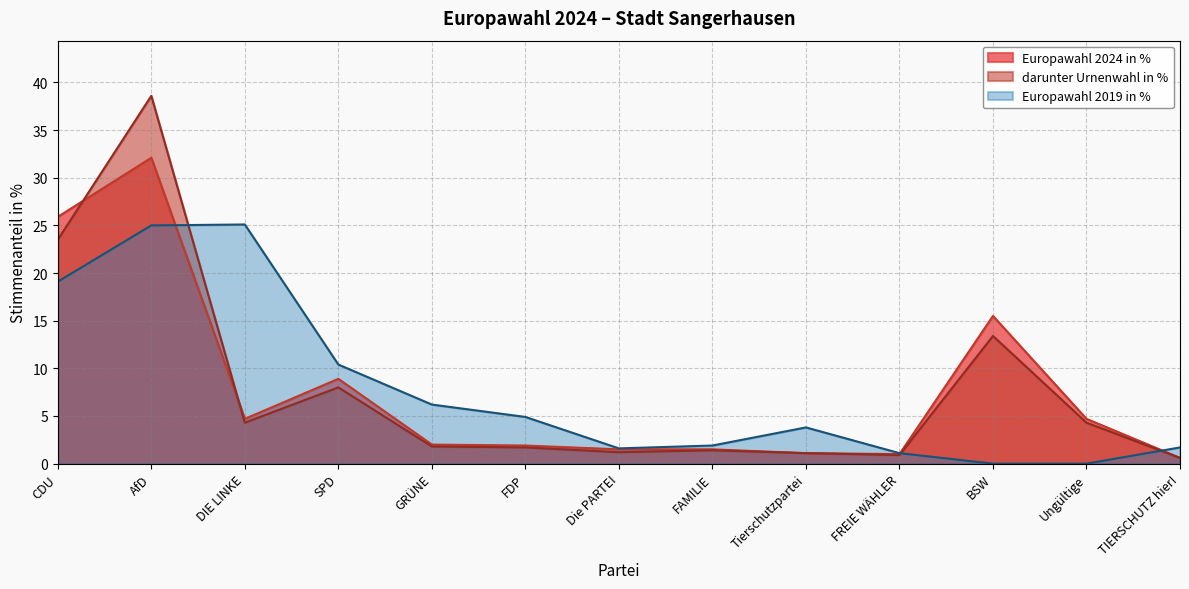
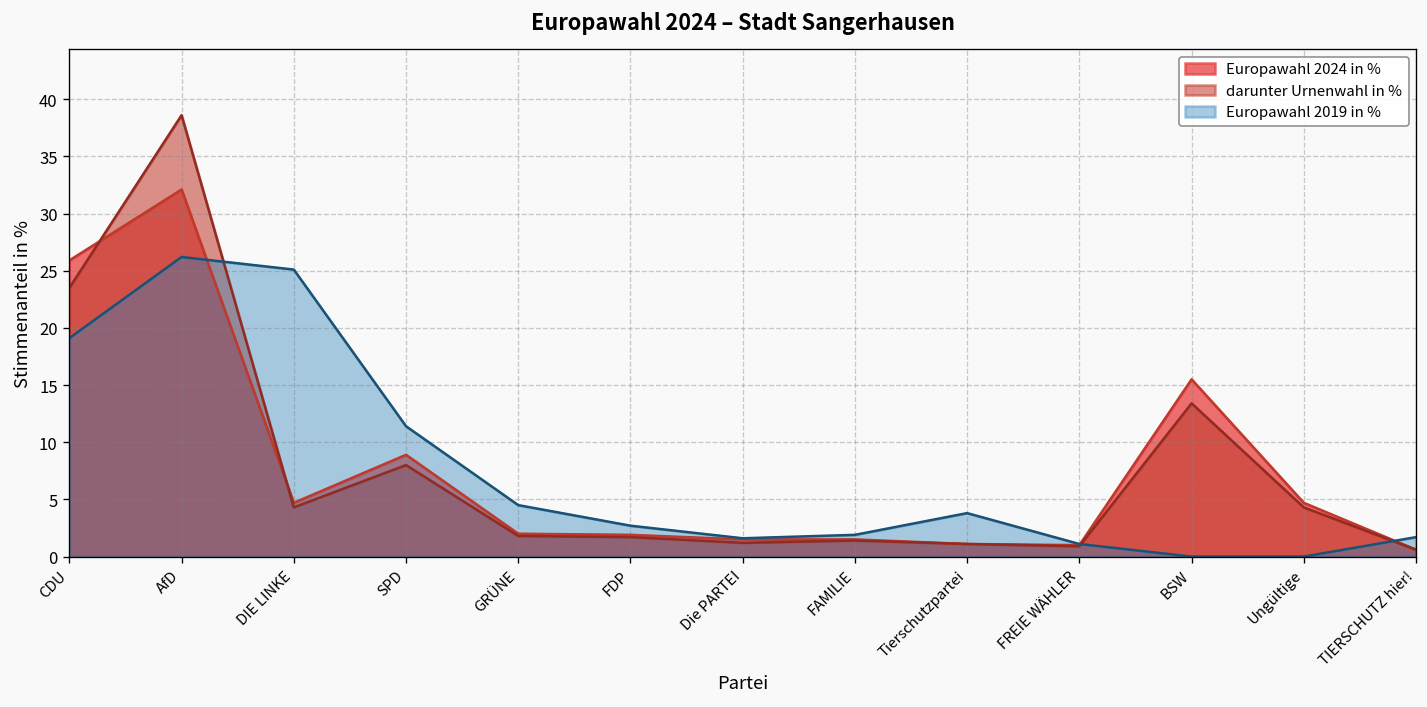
Europawahl 2019 in %, AfD: 25 -> 26
Europawahl 2019 in %, SPD: 10 -> 11
Europawahl 2019 in %, GRÜNE: 6 -> 5
Europawahl 2019 in %, FDP: 5 -> 3
